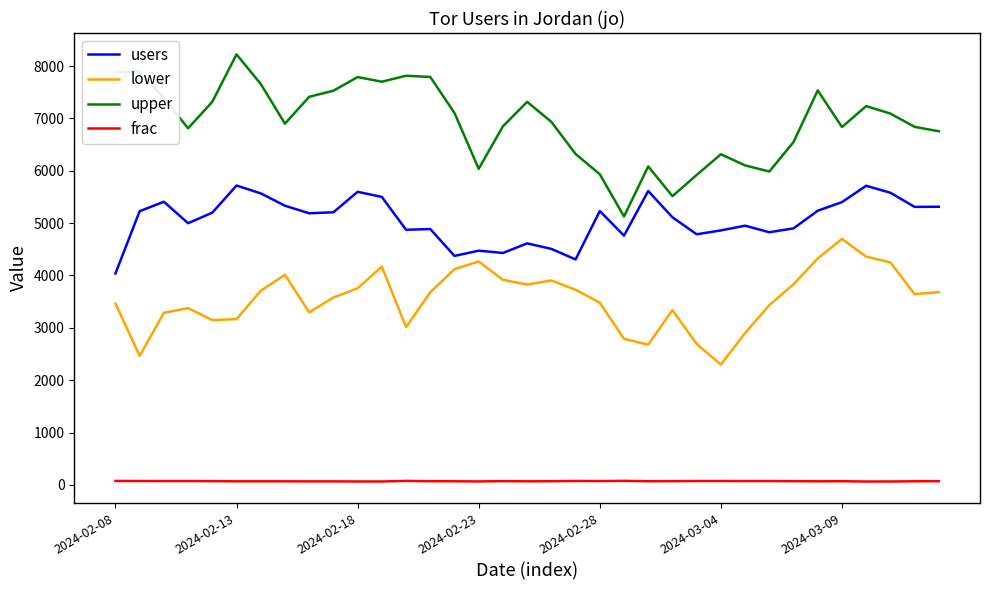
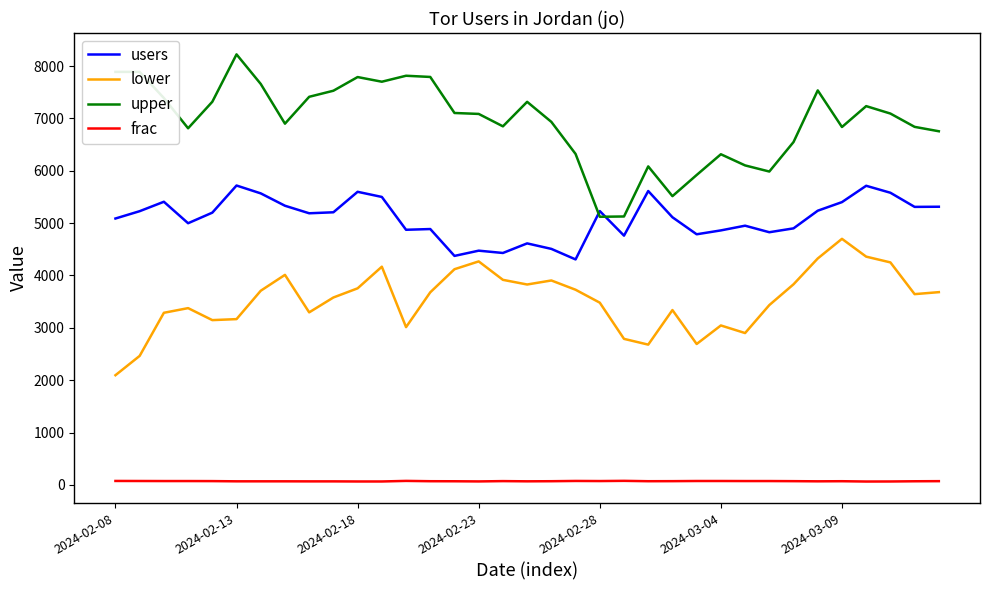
users, 2024-02-08: 4000 -> 5100
lower, 2024-02-08: 3500 -> 2100
upper, 2024-02-23: 6000 -> 7100
upper, 2024-02-28: 5900 -> 5100
lower, 2024-03-04: 2300 -> 3000
